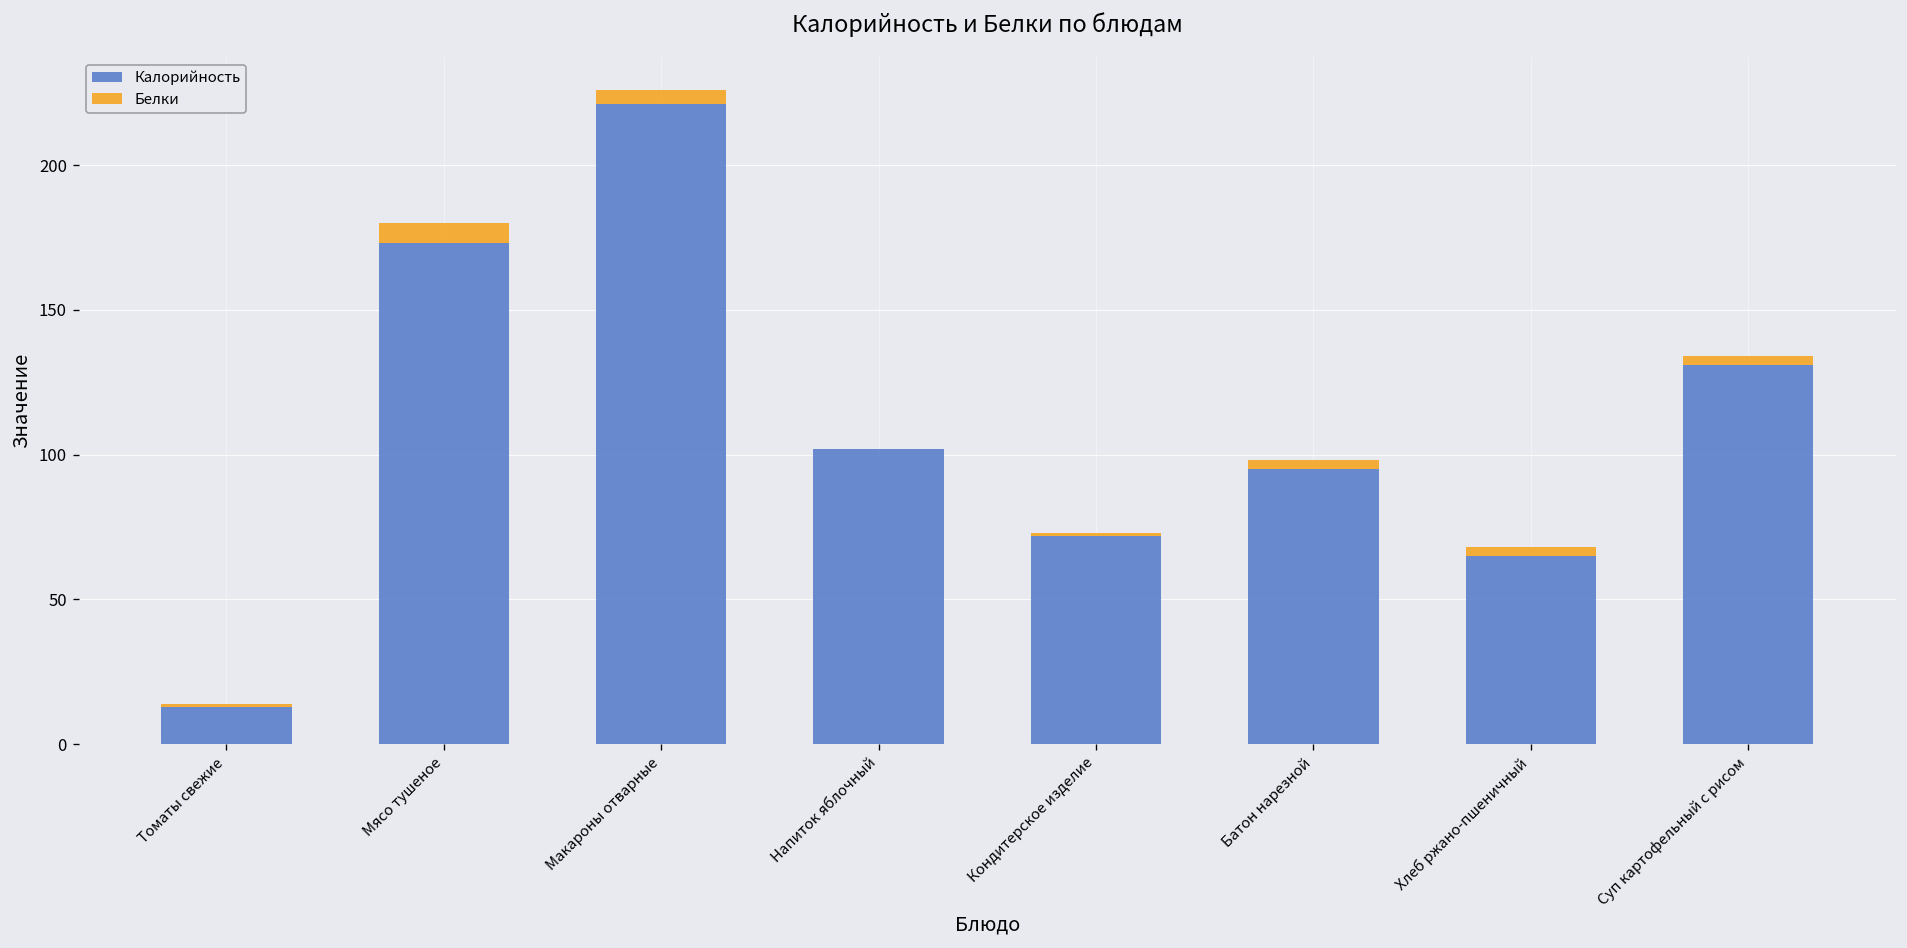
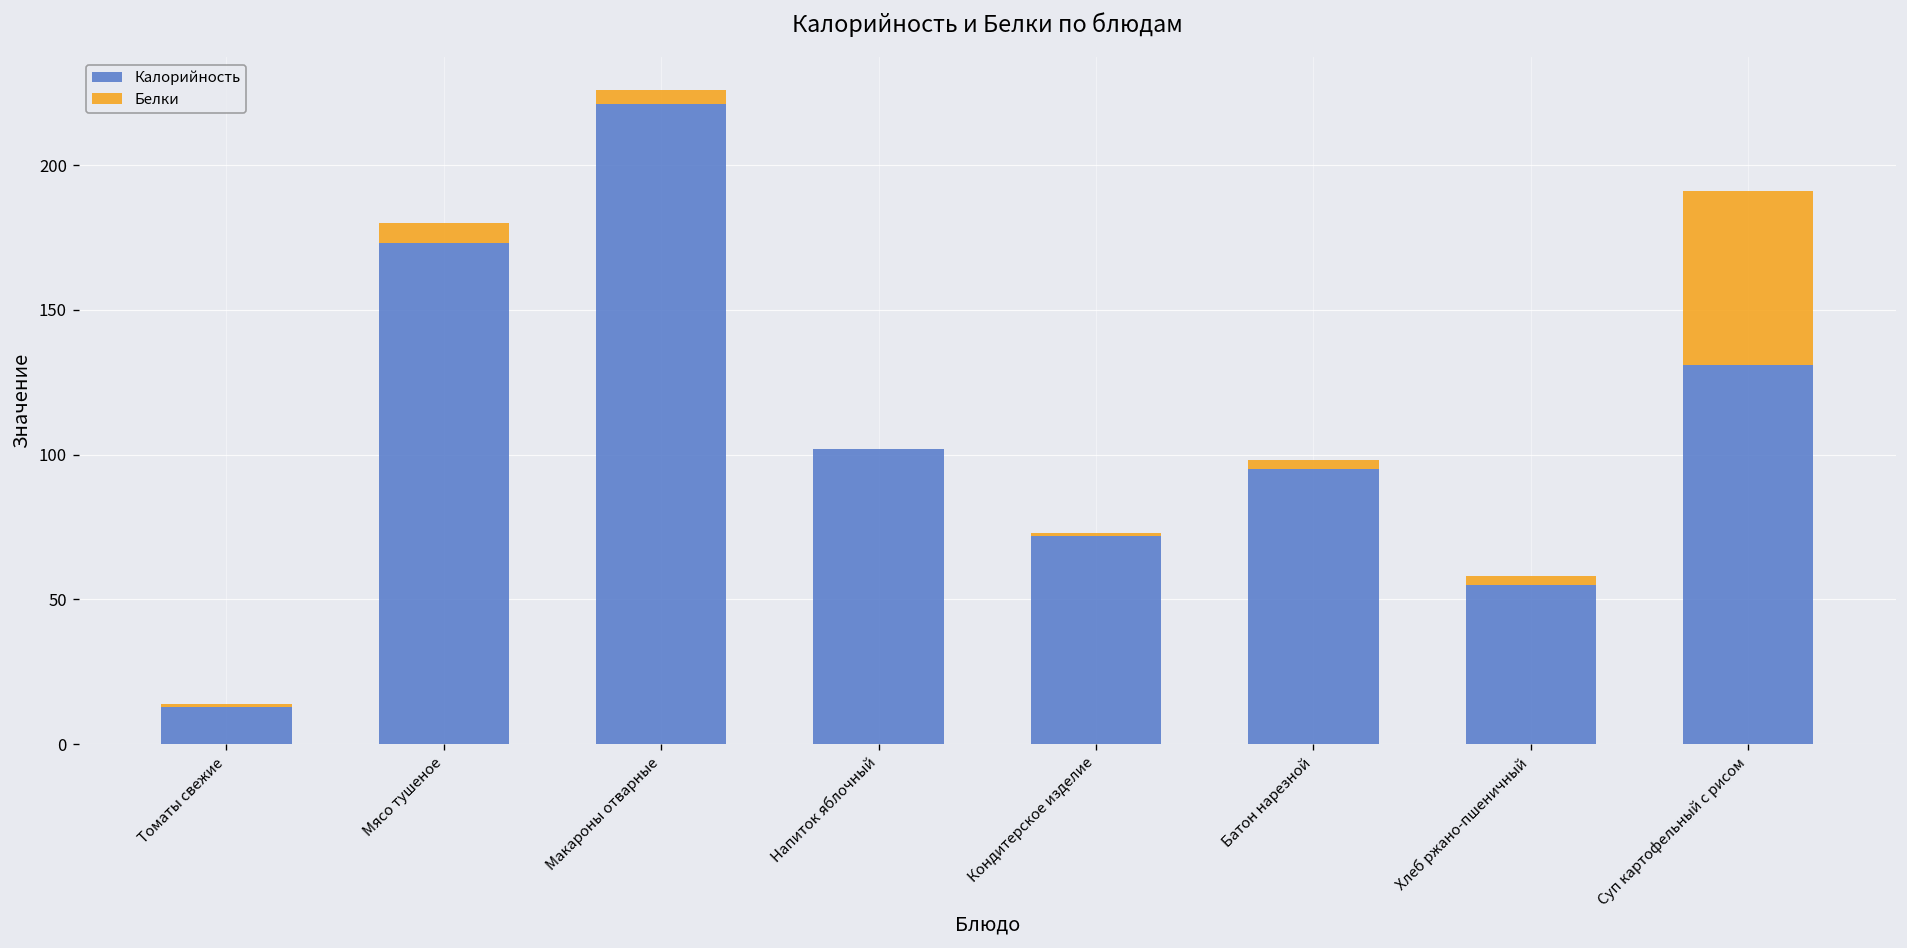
Калорийность, Хлеб ржано-пшеничный: 65 -> 55
Белки, Суп картофельный с рисом: 3 -> 60
